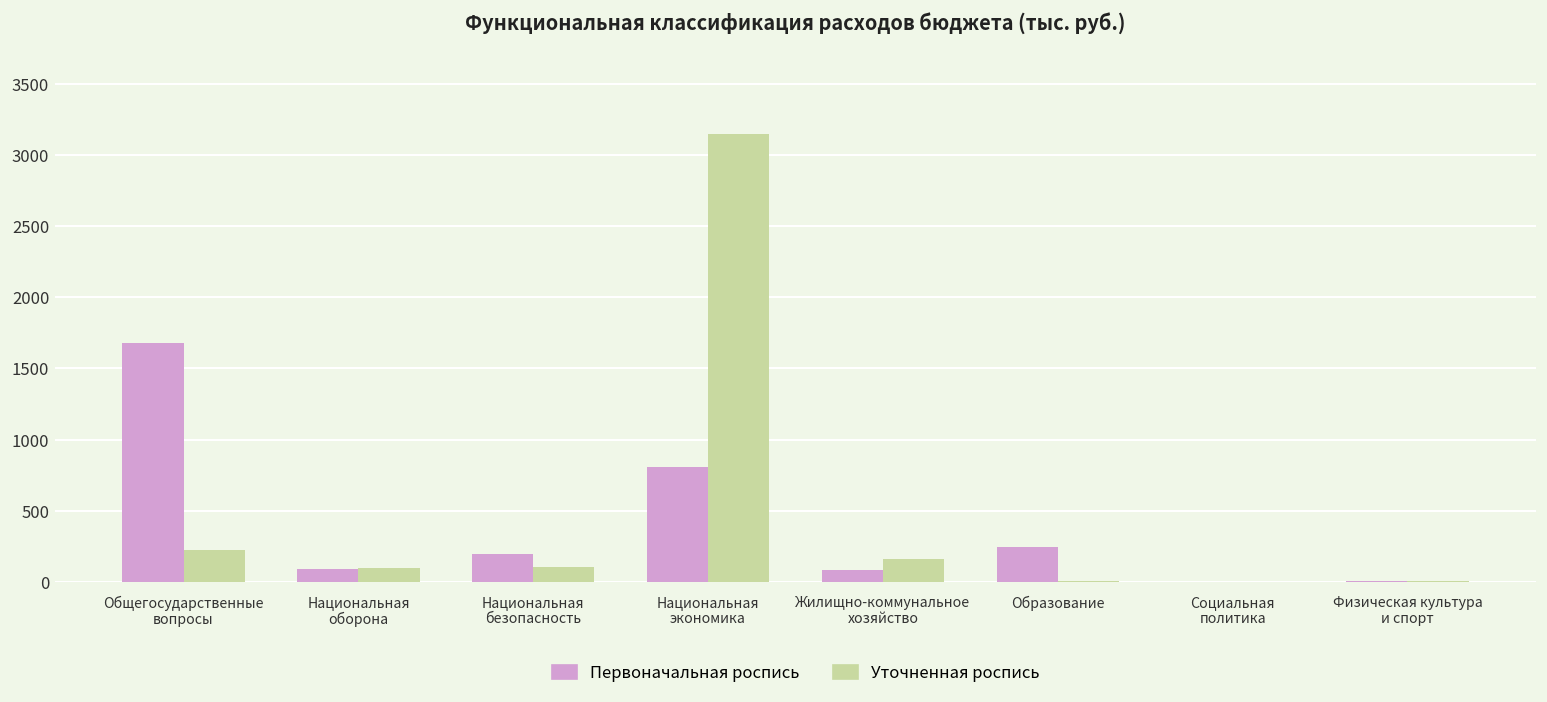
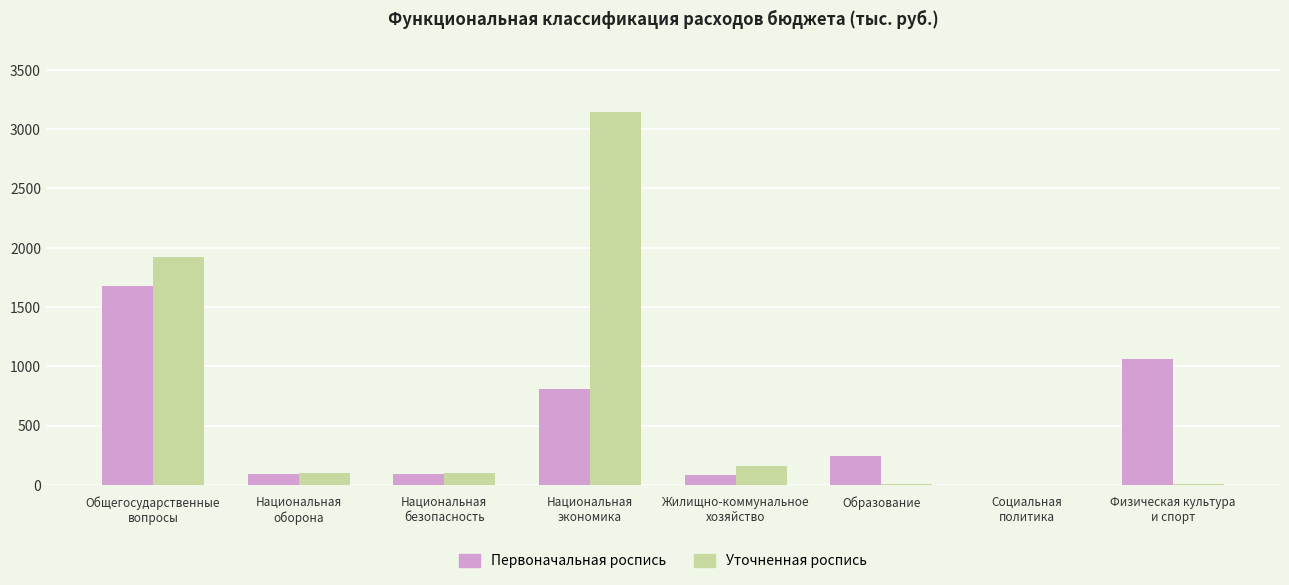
Уточненная роспись, Общегосударственные вопросы: 220 -> 1920
Первоначальная роспись, Национальная безопасность: 200 -> 90
Первоначальная роспись, Физическая культура и спорт: 10 -> 1060
